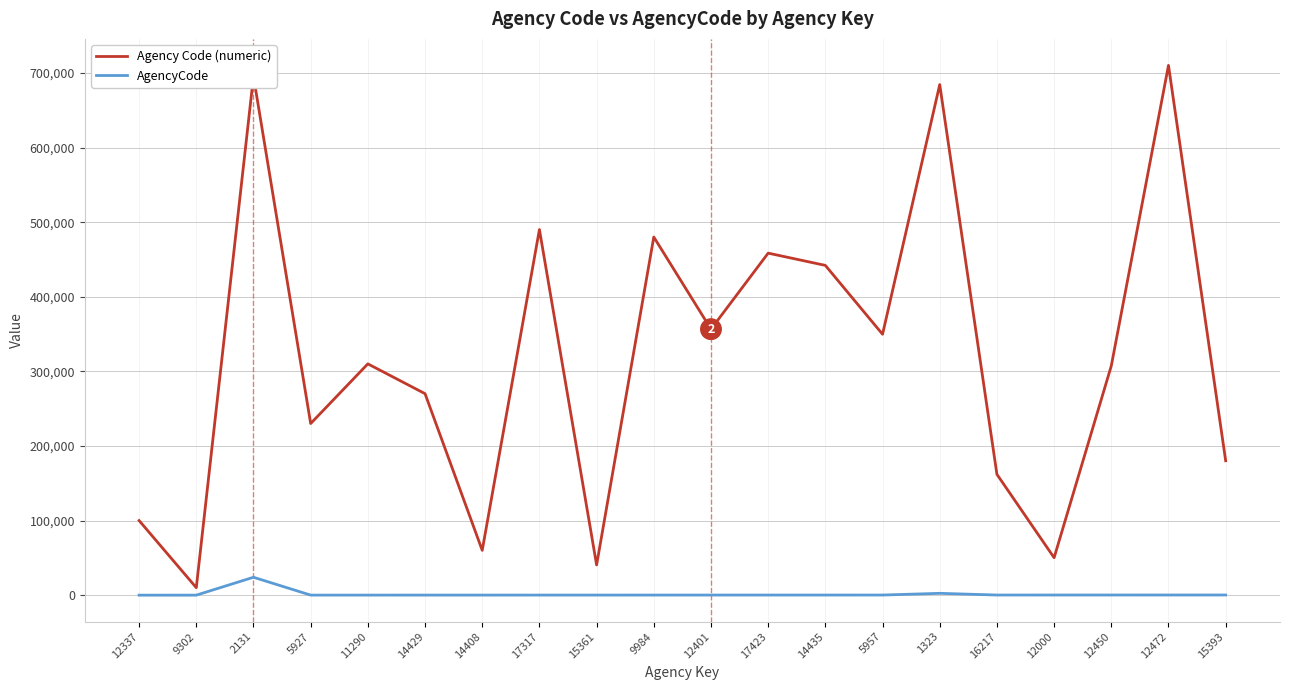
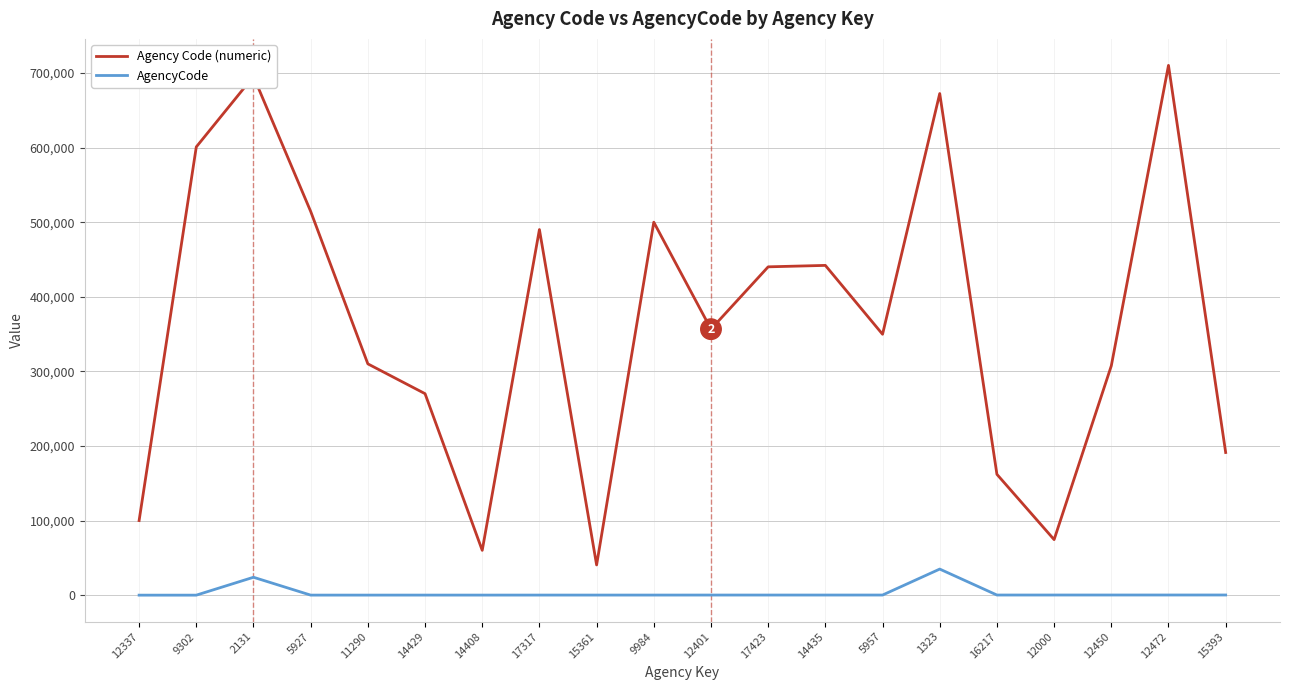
Agency Code (numeric), 9302: 10,000 -> 600,000
Agency Code (numeric), 5927: 230,000 -> 510,000
Agency Code (numeric), 9984: 480,000 -> 500,000
Agency Code (numeric), 17423: 460,000 -> 440,000
Agency Code (numeric), 1323: 680,000 -> 670,000
AgencyCode, 1323: 0 -> 30,000
Agency Code (numeric), 12000: 50,000 -> 70,000
Agency Code (numeric), 15393: 180,000 -> 190,000
